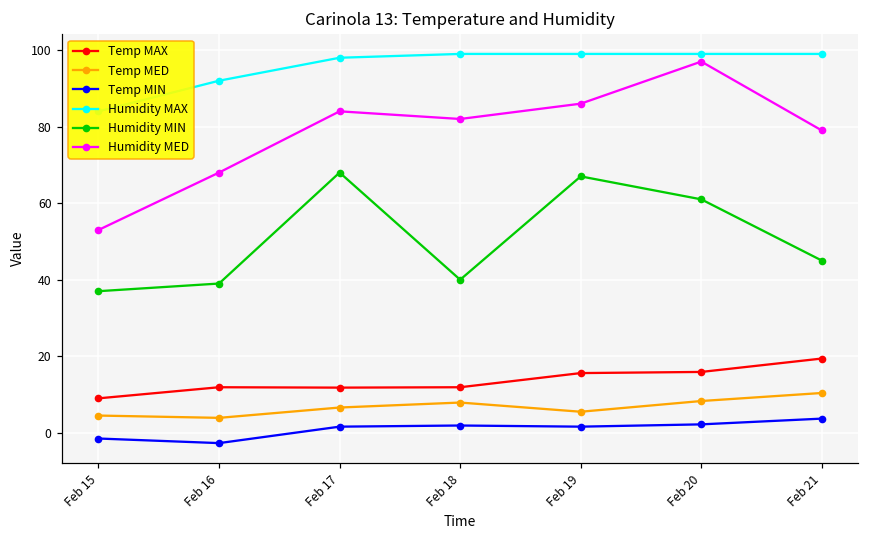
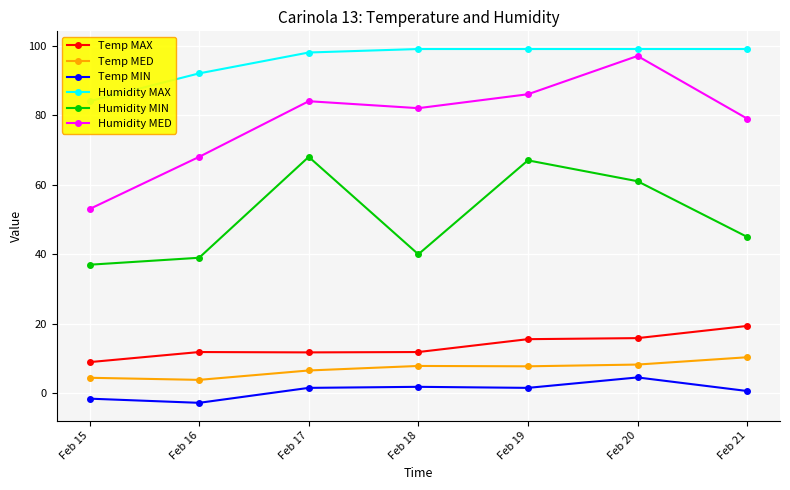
Temp MED, Feb 19: 6 -> 8
Temp MIN, Feb 20: 2 -> 5
Temp MIN, Feb 21: 4 -> 1
